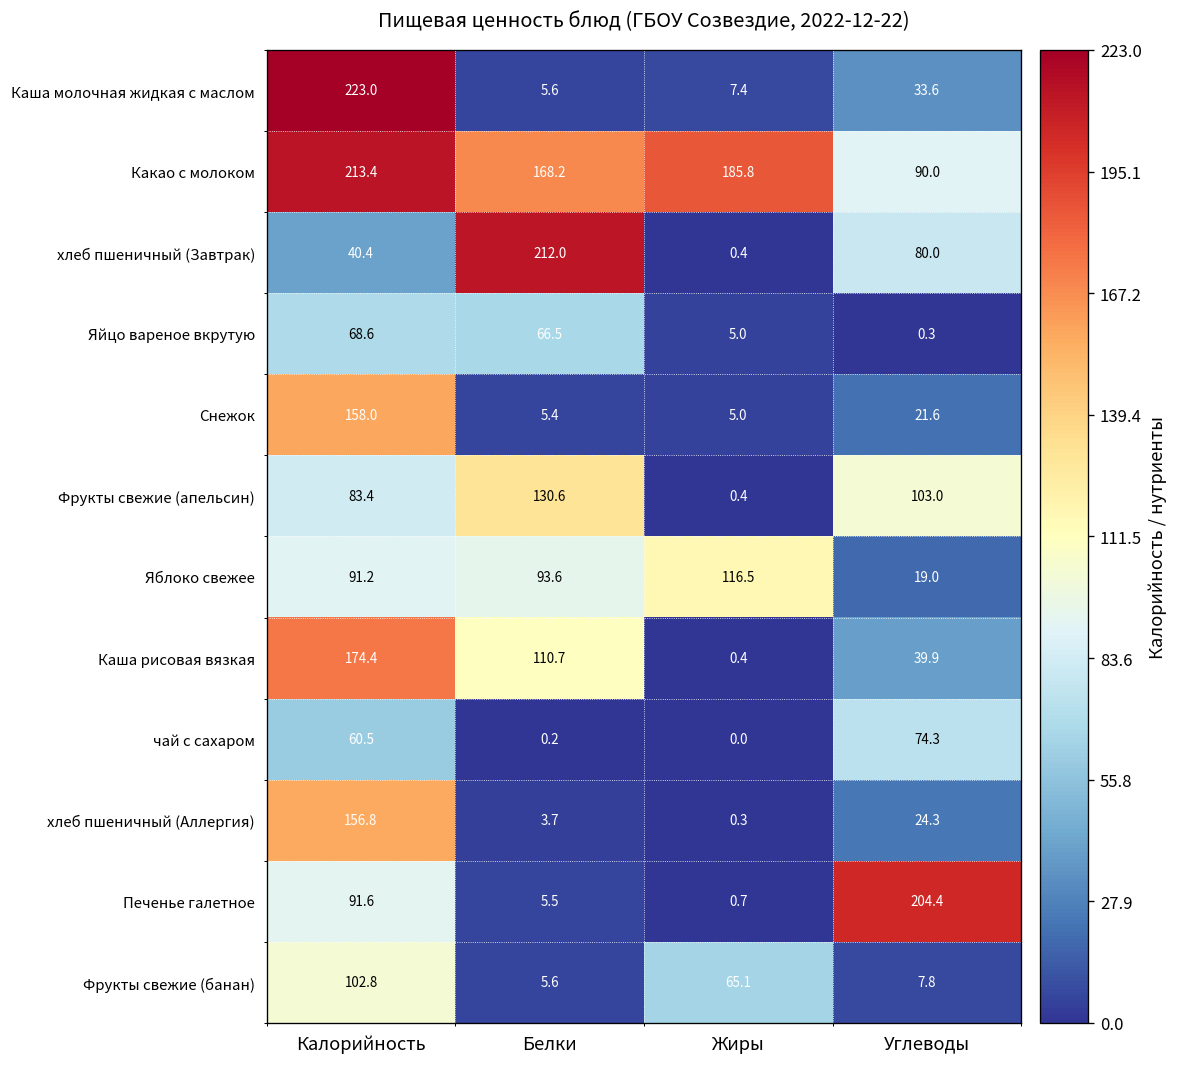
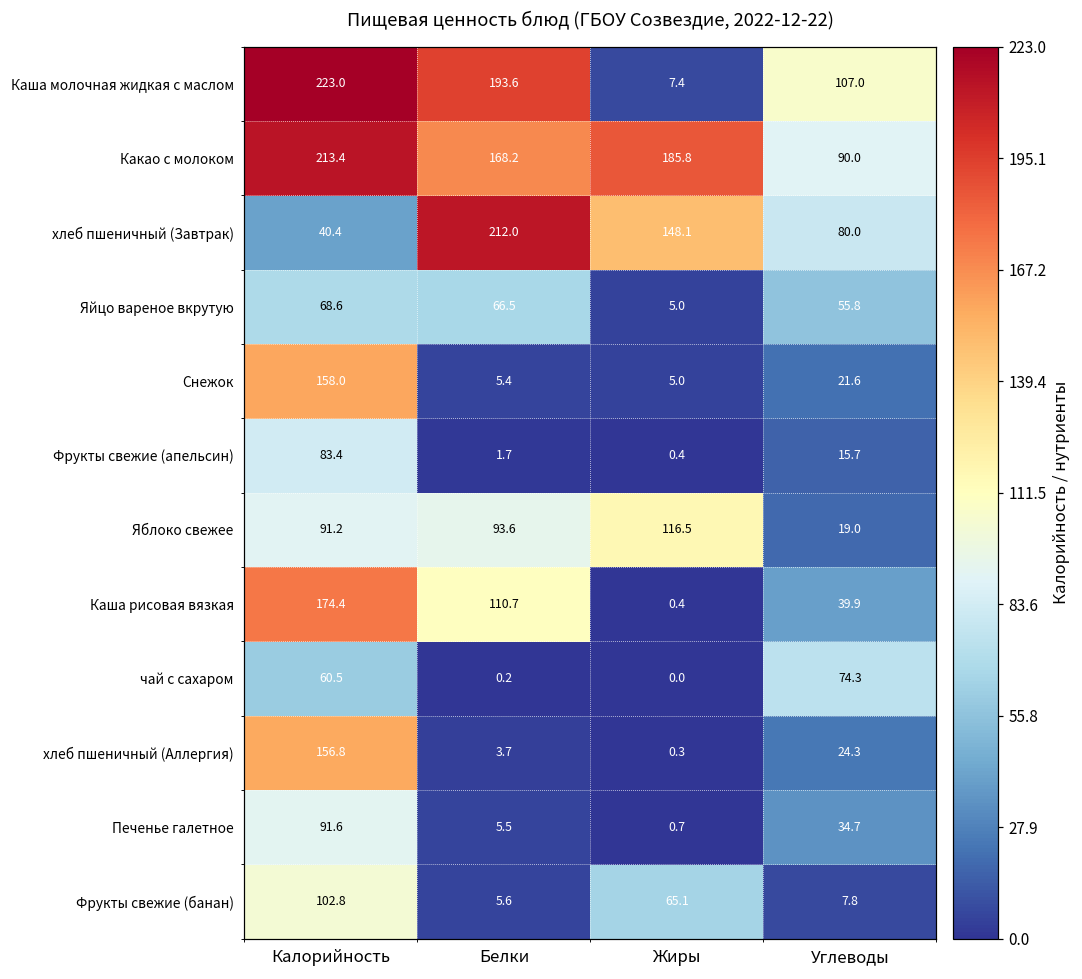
Каша молочная жидкая с маслом, Белки: 5.6 -> 193.6
Каша молочная жидкая с маслом, Углеводы: 33.6 -> 107.0
хлеб пшеничный (Завтрак), Жиры: 0.4 -> 148.1
Яйцо вареное вкрутую, Углеводы: 0.3 -> 55.8
Фрукты свежие (апельсин), Белки: 130.6 -> 1.7
Фрукты свежие (апельсин), Углеводы: 103.0 -> 15.7
Печенье галетное, Углеводы: 204.4 -> 34.7
